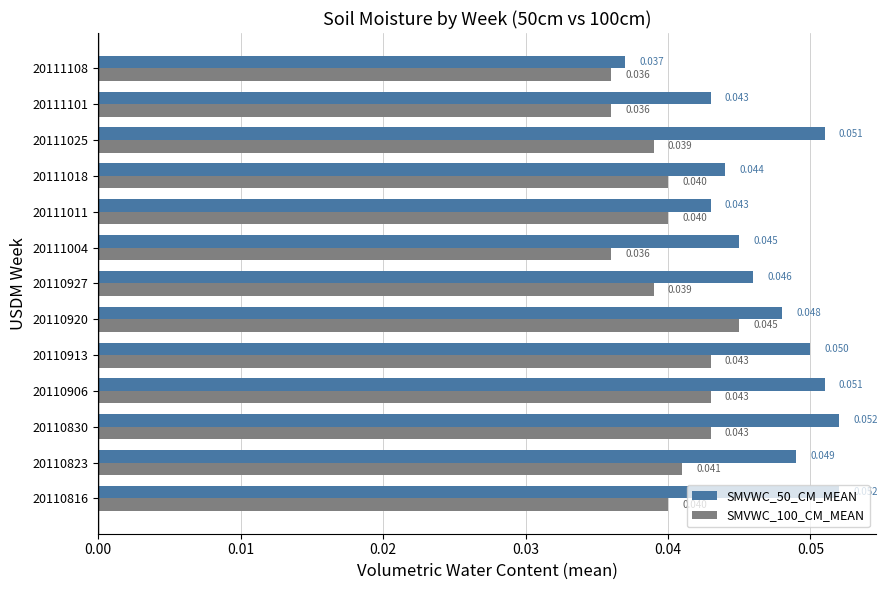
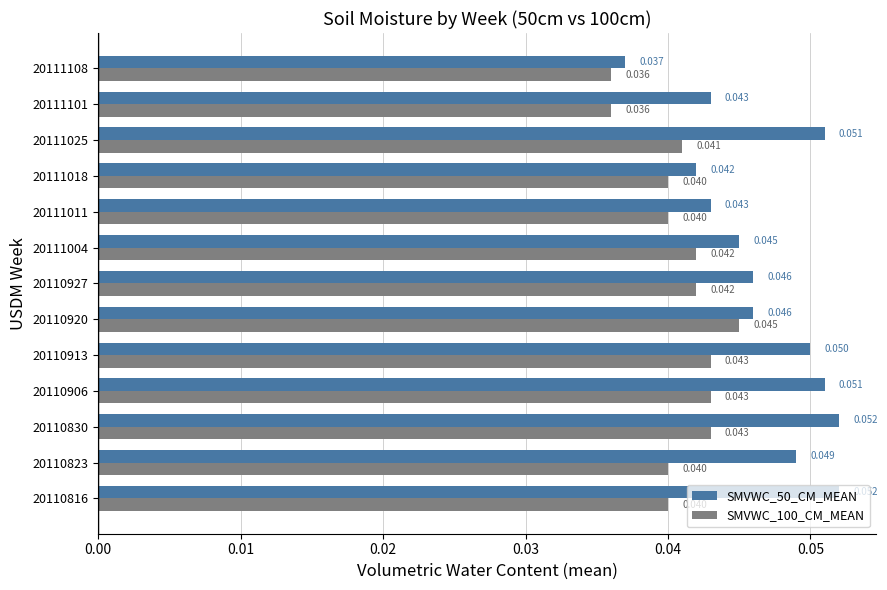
SMVWC_100_CM_MEAN, 20111025: 0.039 -> 0.041
SMVWC_50_CM_MEAN, 20111018: 0.044 -> 0.042
SMVWC_100_CM_MEAN, 20111004: 0.036 -> 0.042
SMVWC_100_CM_MEAN, 20110927: 0.039 -> 0.042
SMVWC_50_CM_MEAN, 20110920: 0.048 -> 0.046
SMVWC_100_CM_MEAN, 20110823: 0.041 -> 0.040
